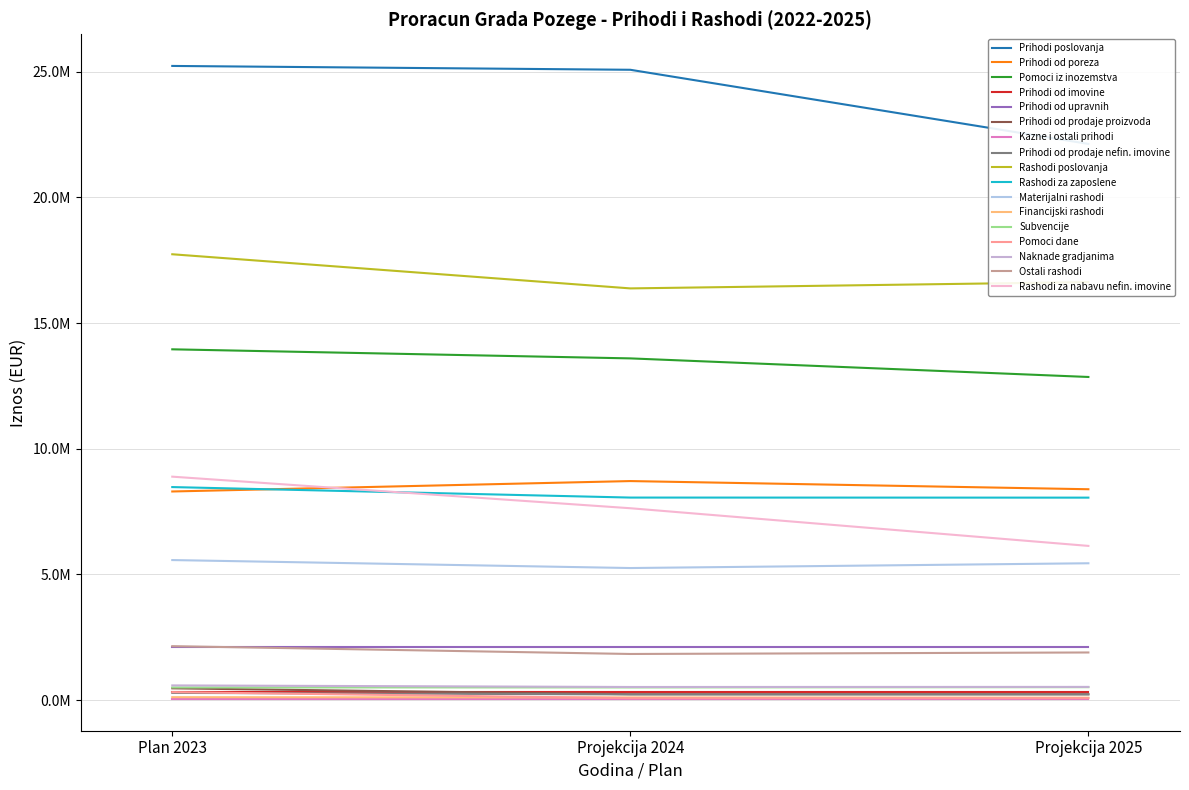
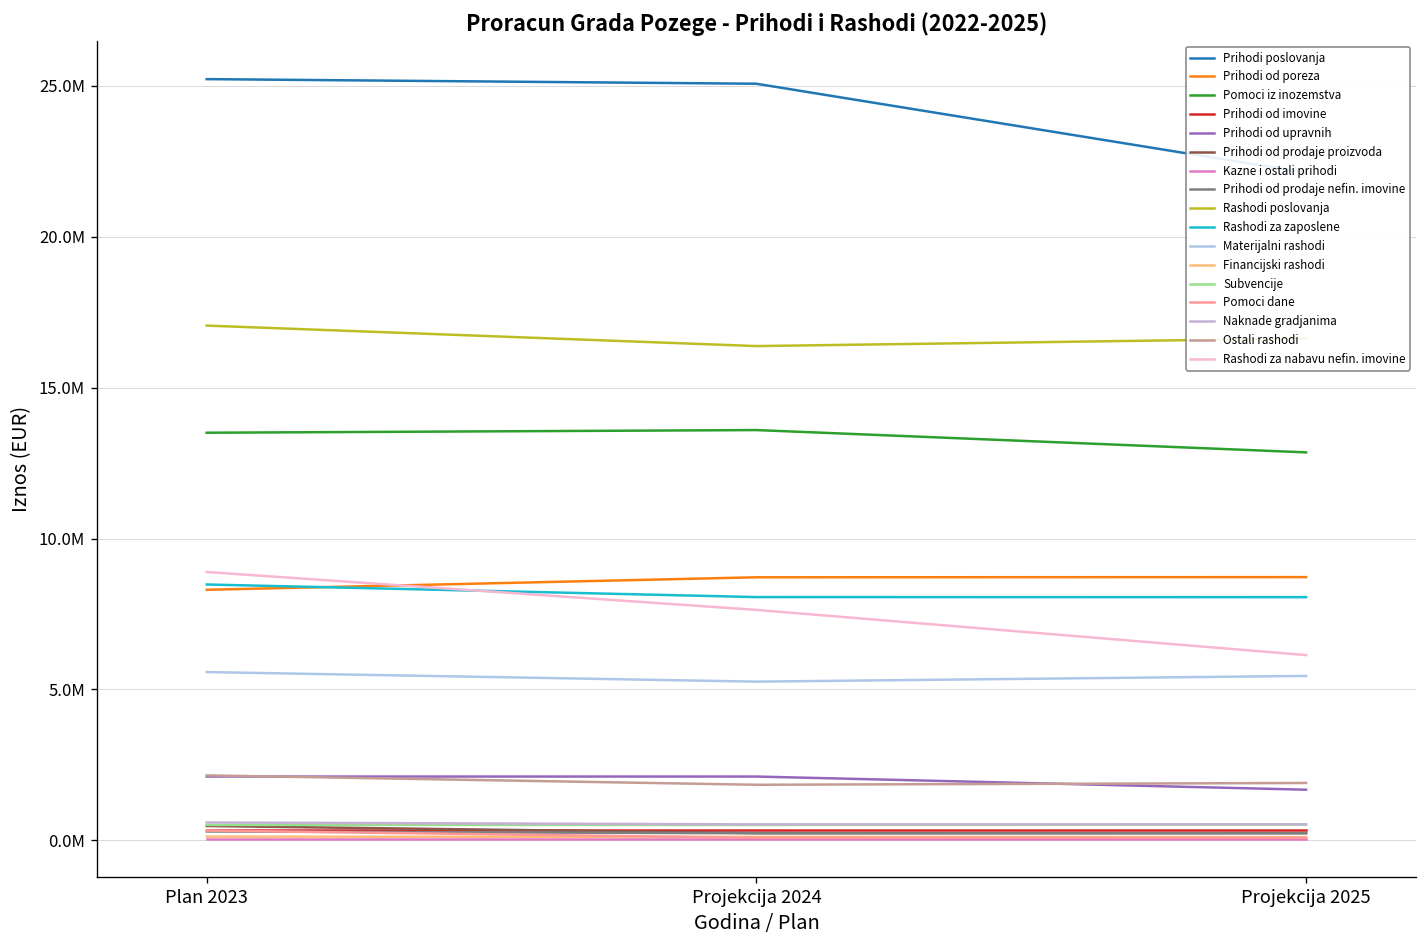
Pomoci iz inozemstva, Plan 2023: 14000000 -> 13500000
Rashodi poslovanja, Plan 2023: 17700000 -> 17100000
Prihodi od poreza, Projekcija 2025: 8400000 -> 8700000
Prihodi od upravnih, Projekcija 2025: 2100000 -> 1700000
